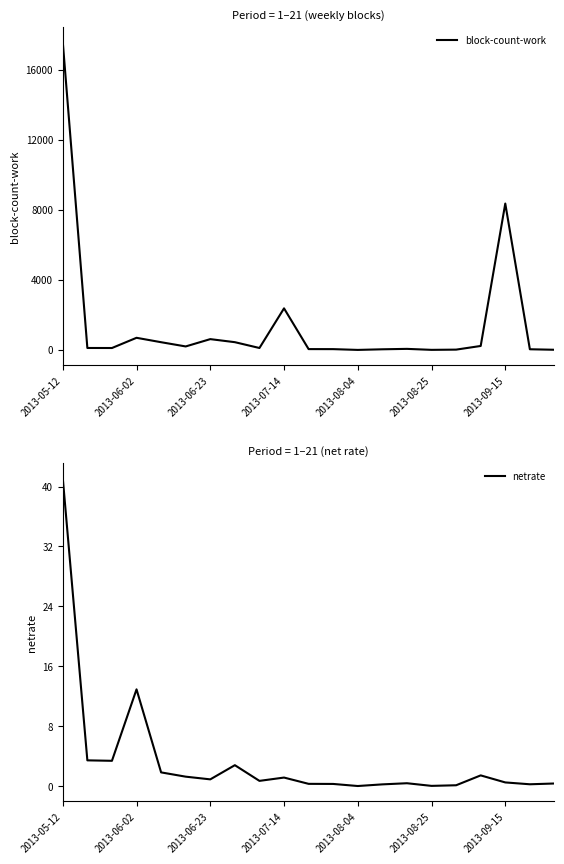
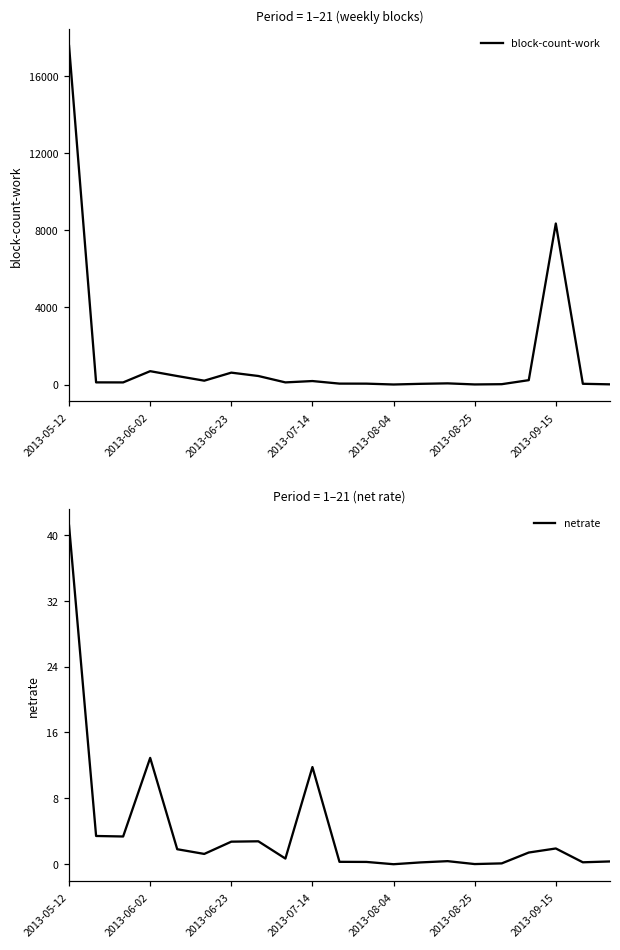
Period = 1–21 (weekly blocks), 2013-07-14: 2400 -> 200
Period = 1–21 (net rate), 2013-06-23: 1 -> 3
Period = 1–21 (net rate), 2013-07-14: 1 -> 12
Period = 1–21 (net rate), 2013-09-15: 0 -> 2
